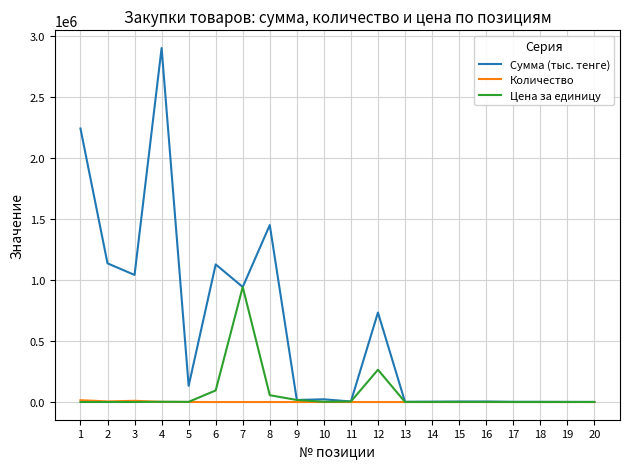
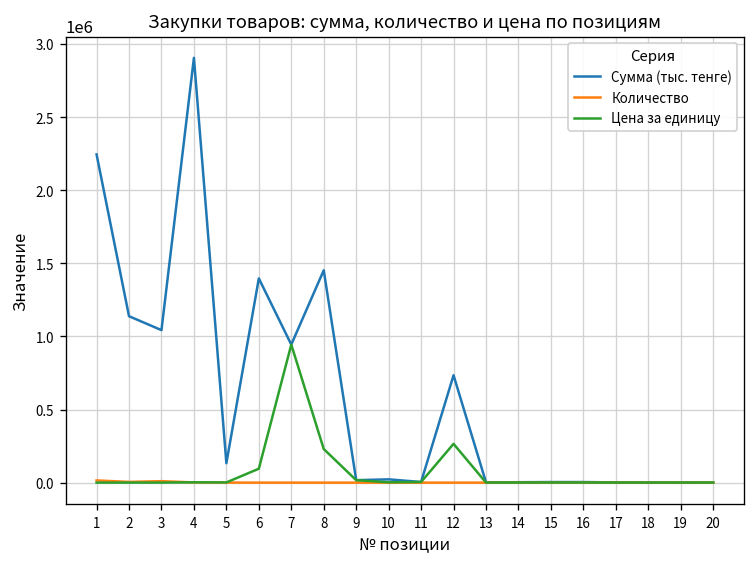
Сумма (тыс. тенге), 6: 1130000 -> 1400000
Цена за единицу, 8: 60000 -> 230000
